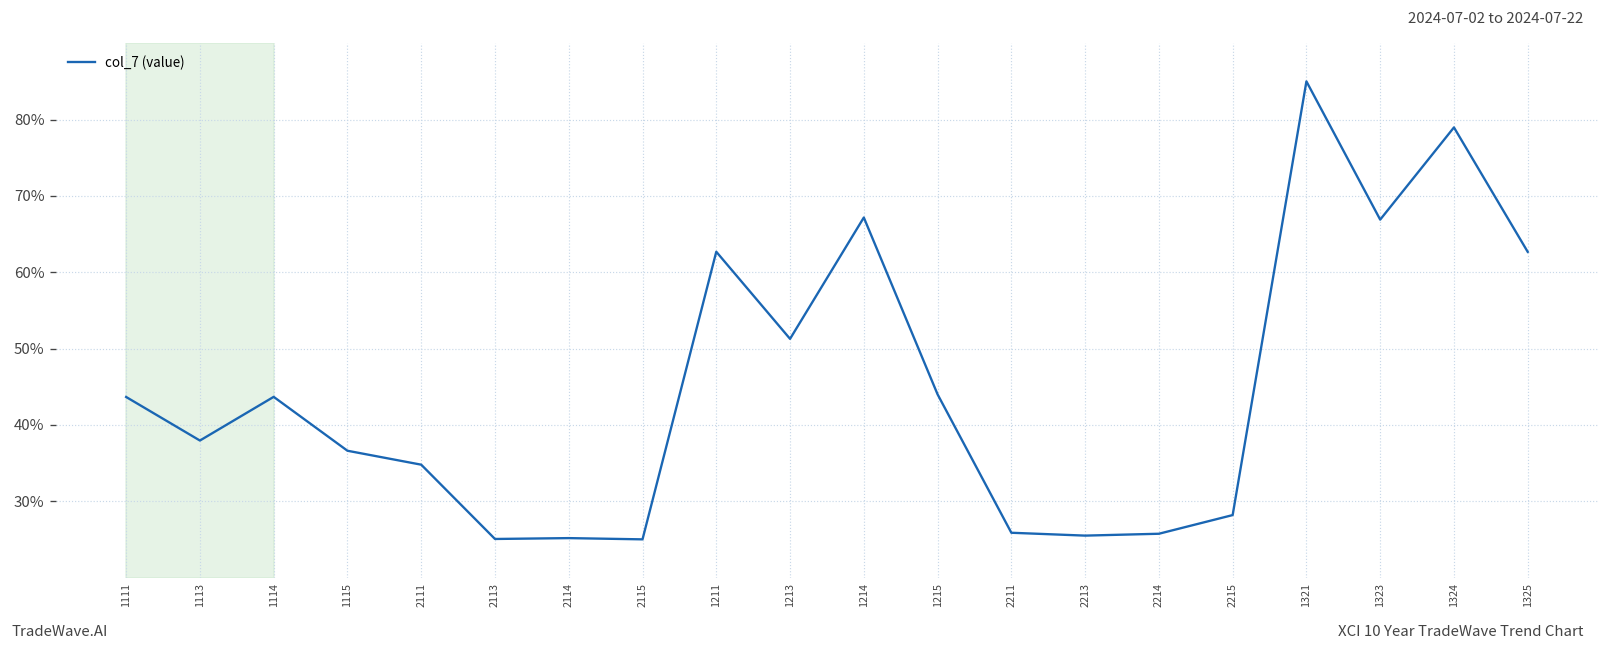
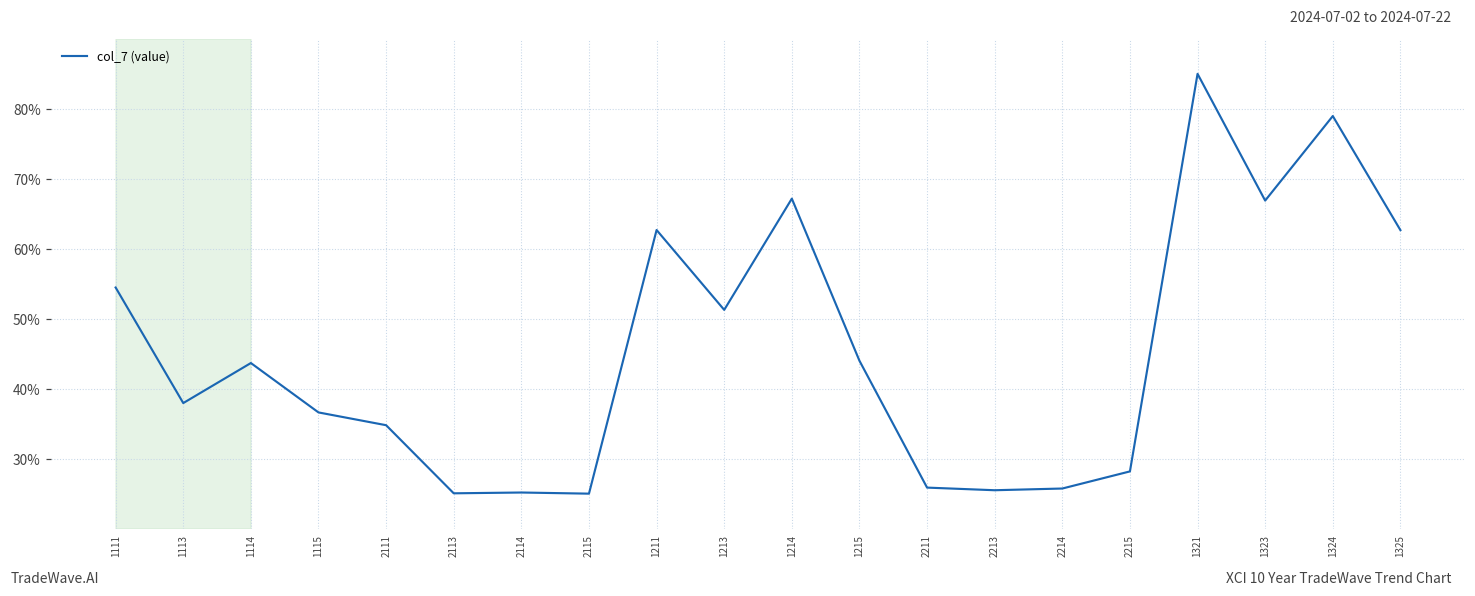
1111: 44% -> 54%
